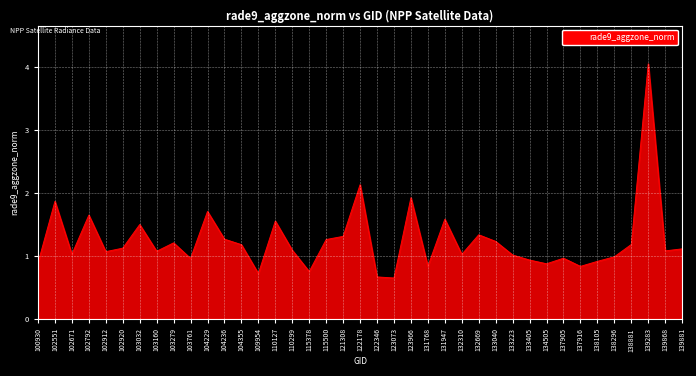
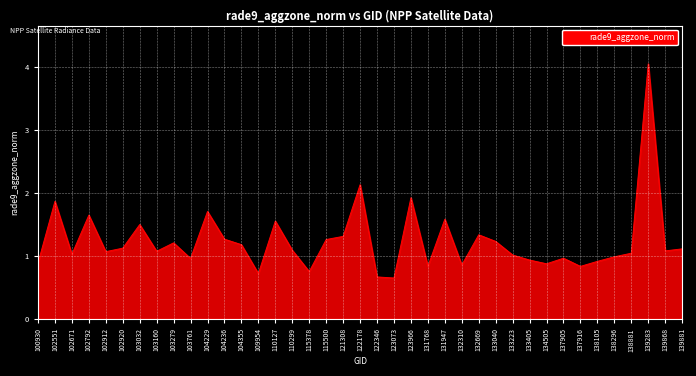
132310: 1.0 -> 0.9
138881: 1.2 -> 1.0
